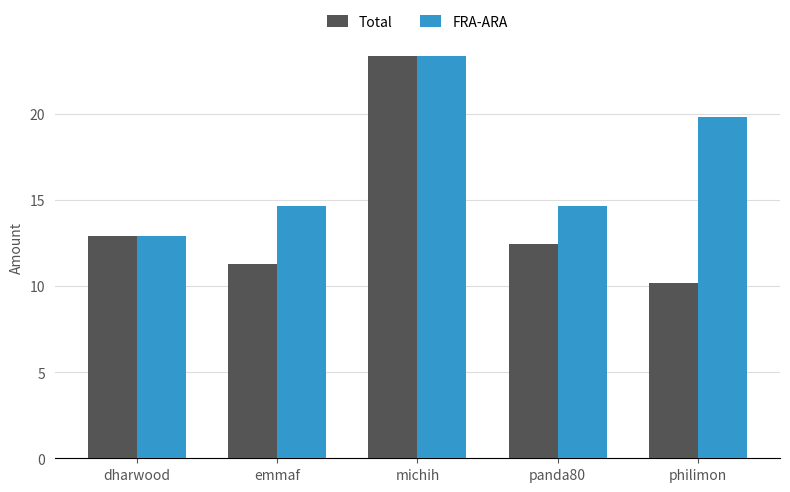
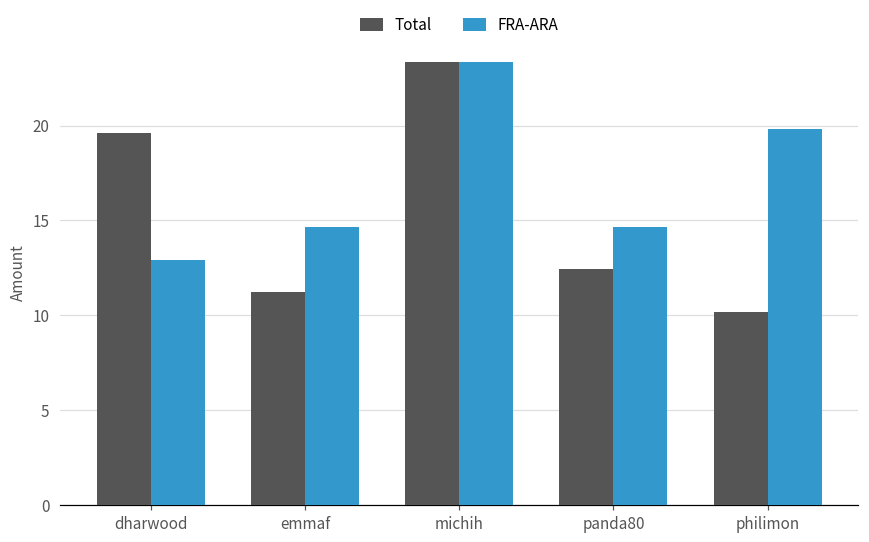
Total, dharwood: 12.9 -> 19.6
